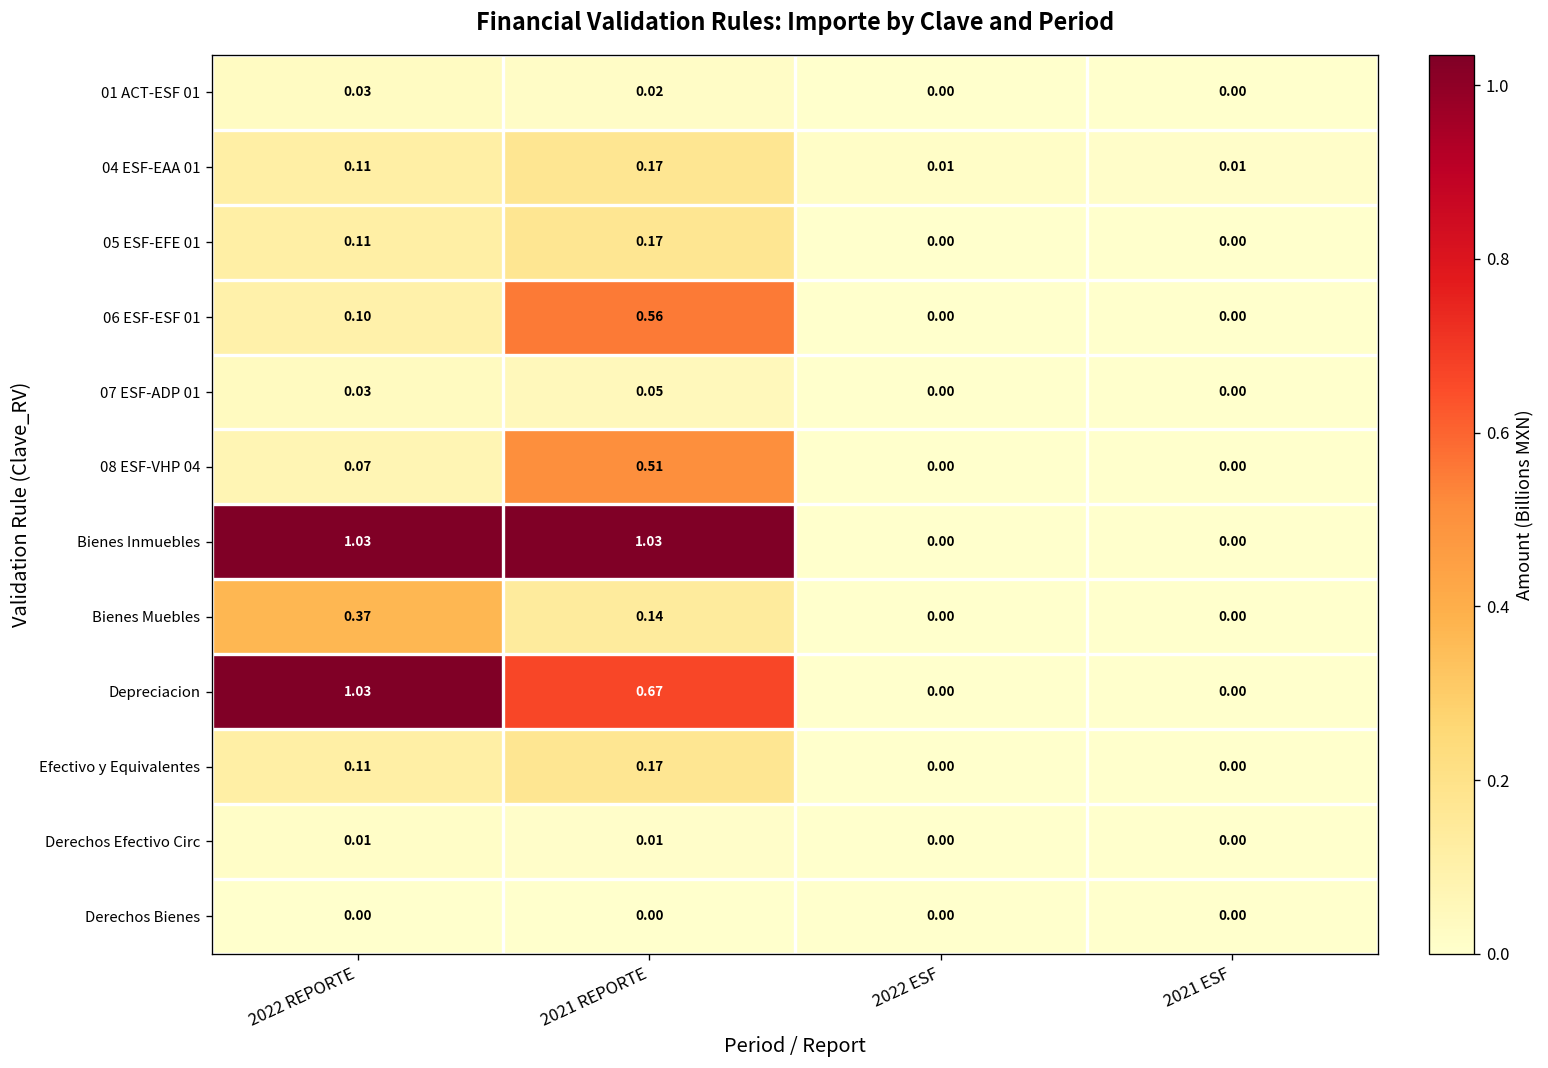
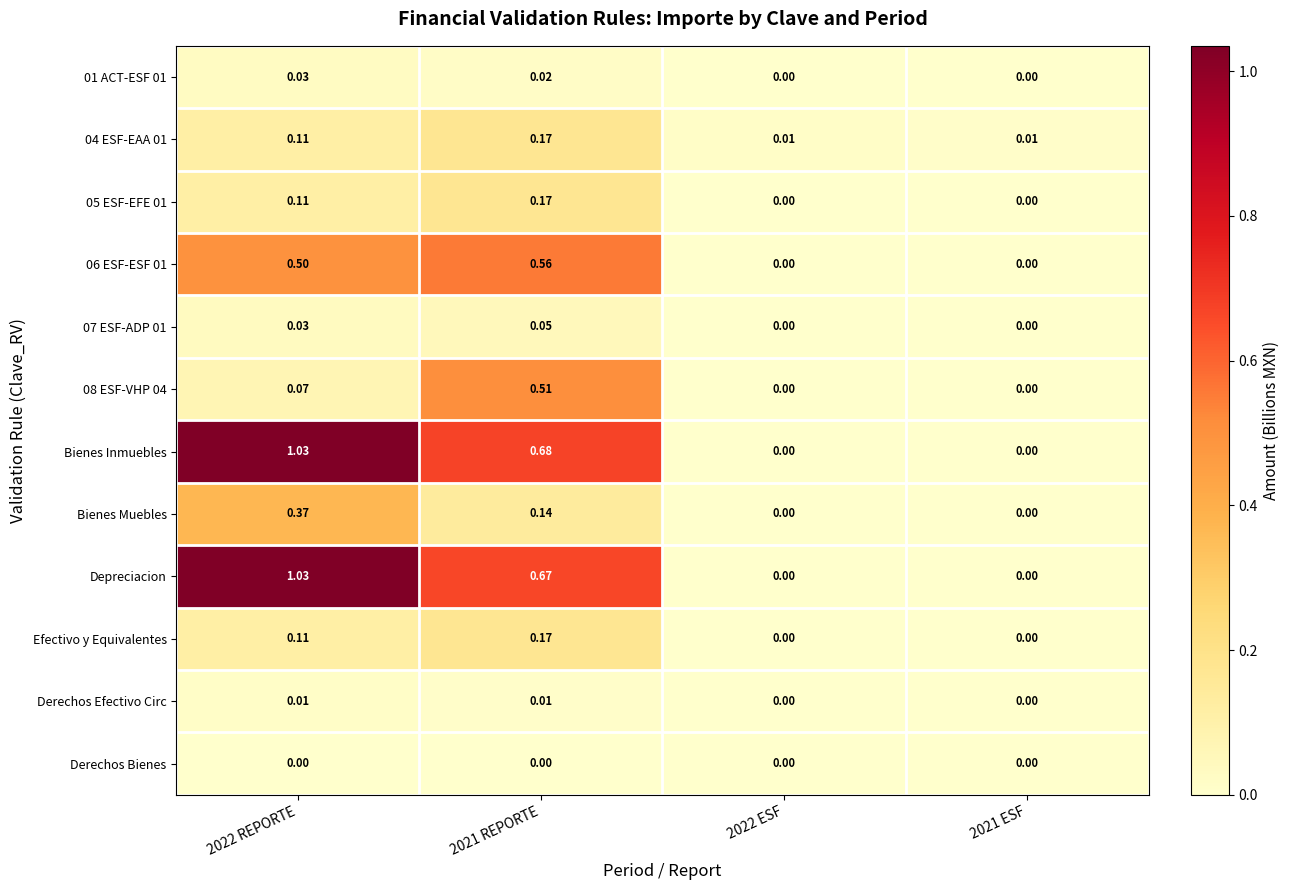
06 ESF-ESF 01, 2022 REPORTE: 0.10 -> 0.50
Bienes Inmuebles, 2021 REPORTE: 1.03 -> 0.68
